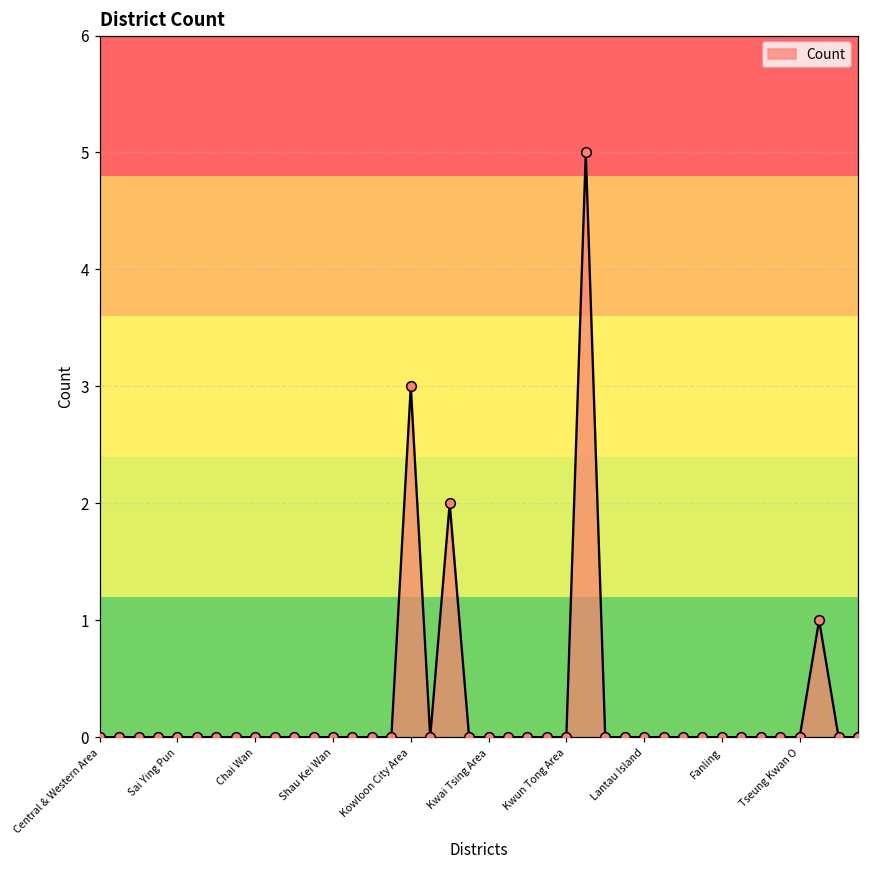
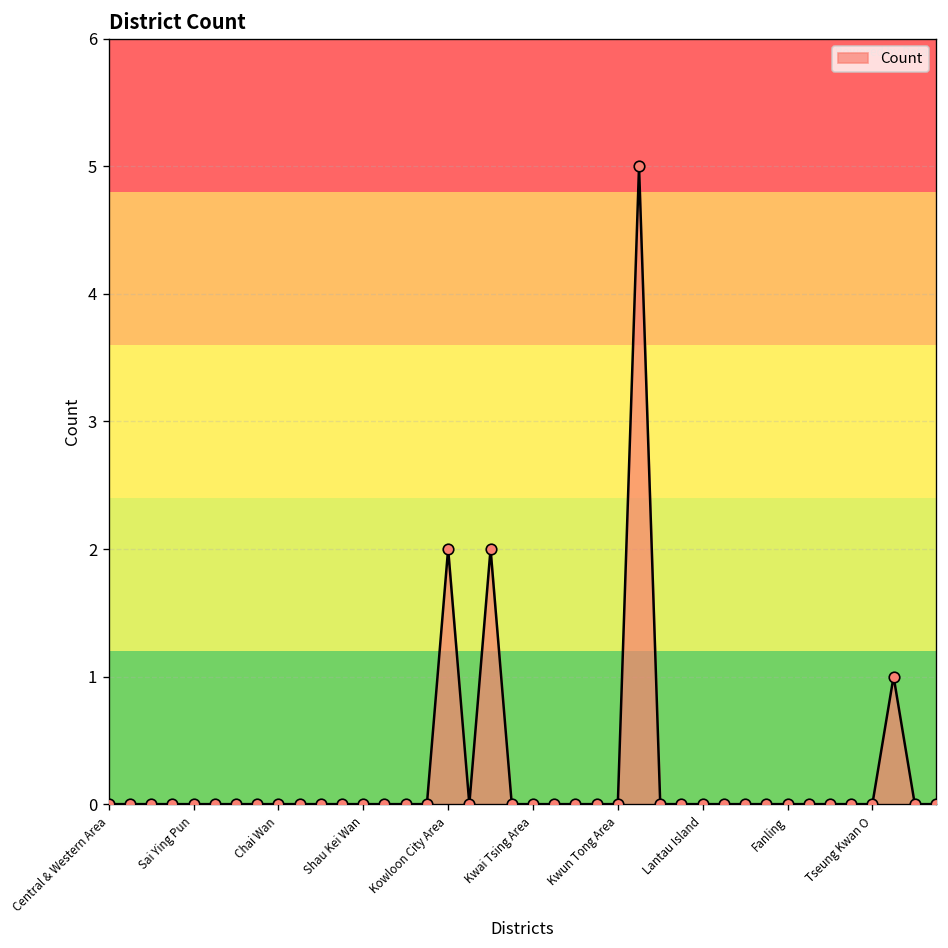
Kowloon City Area: 3 -> 2
